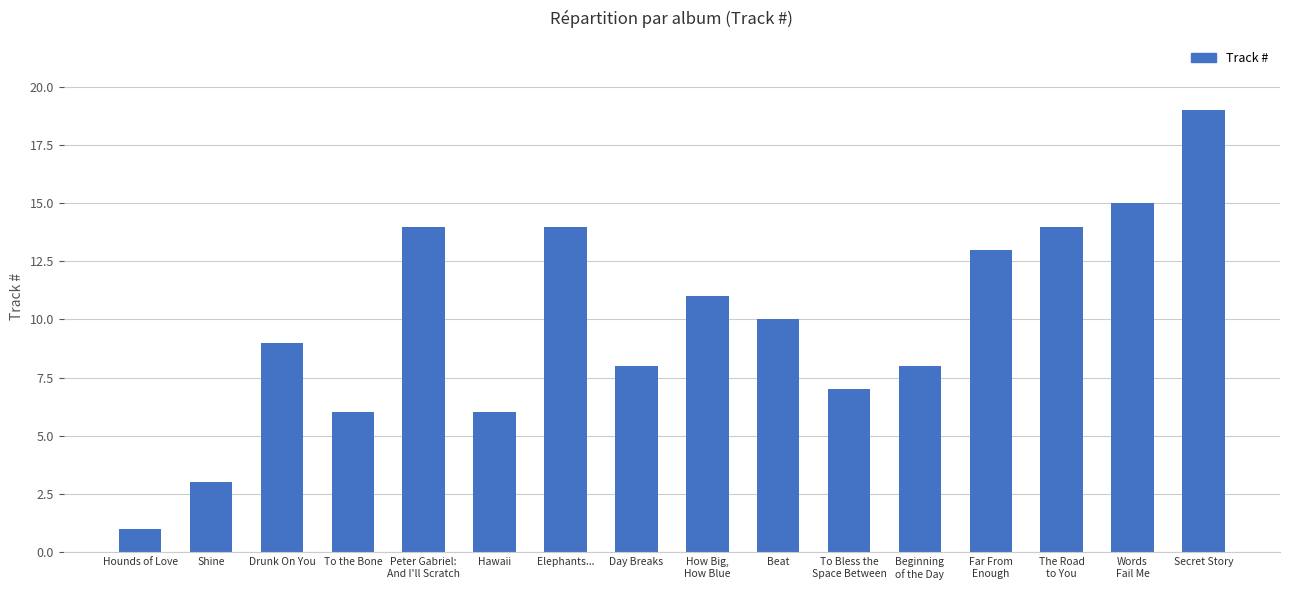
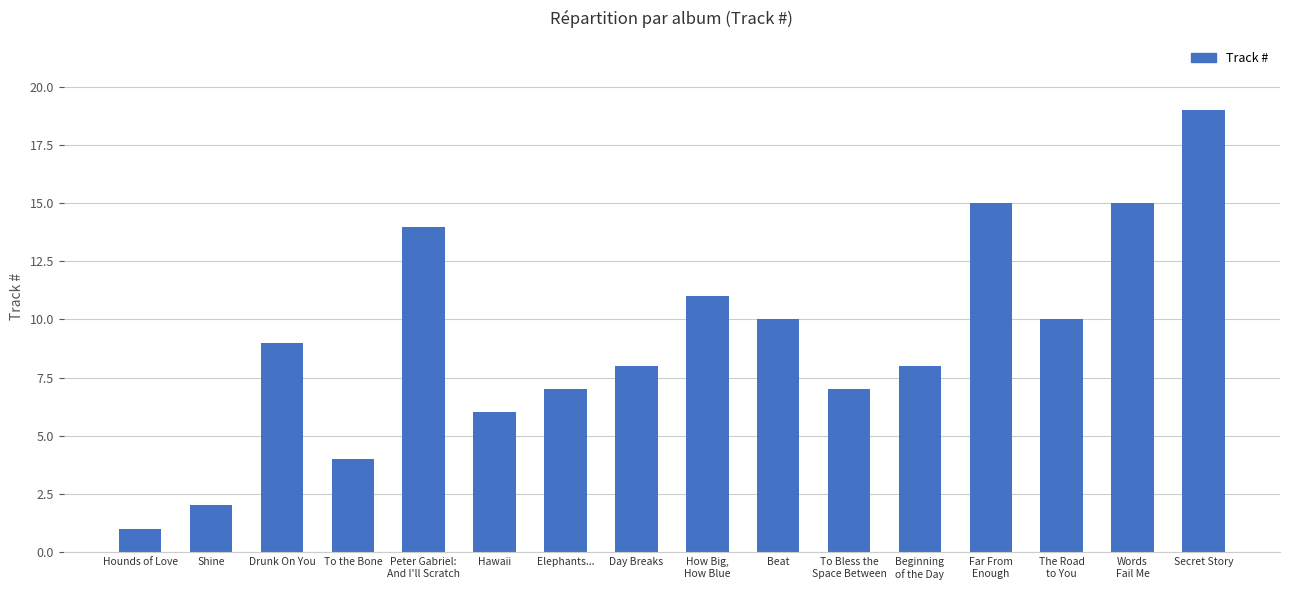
Shine: 3 -> 2
To the Bone: 6 -> 4
Elephants...: 14 -> 7
Far From Enough: 13 -> 15
The Road to You: 14 -> 10
